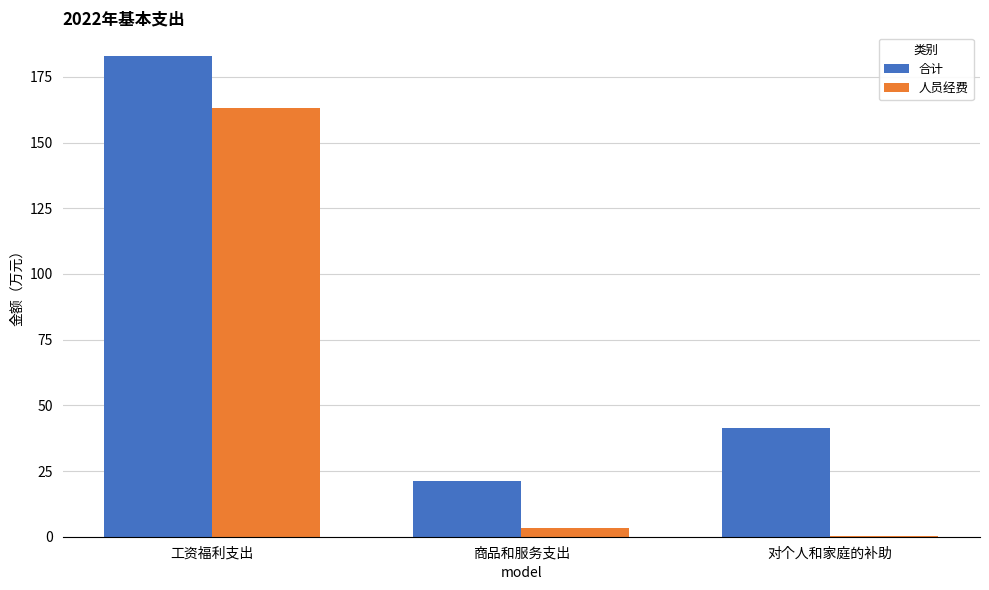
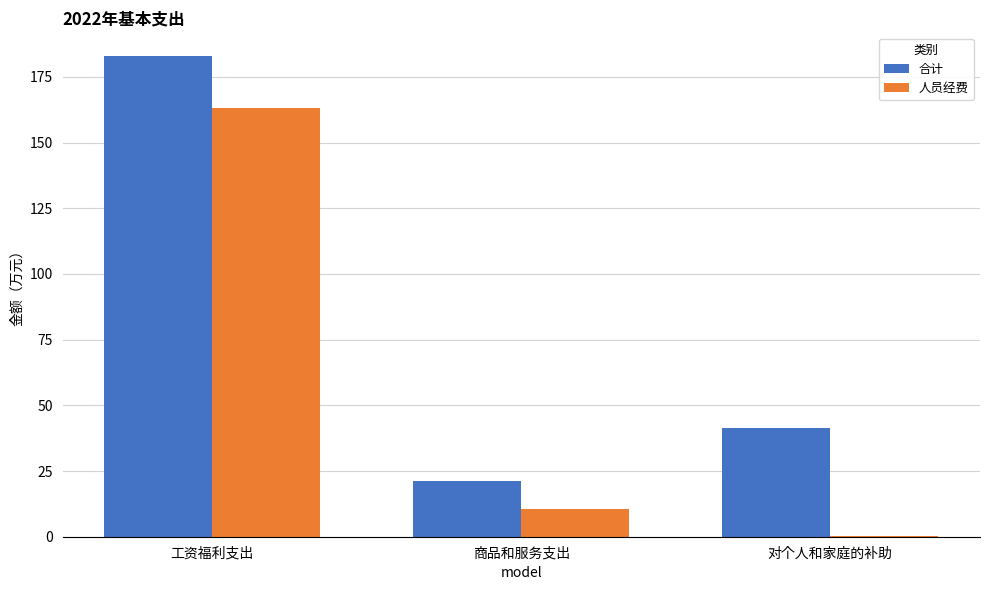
人员经费, 商品和服务支出: 3 -> 10
